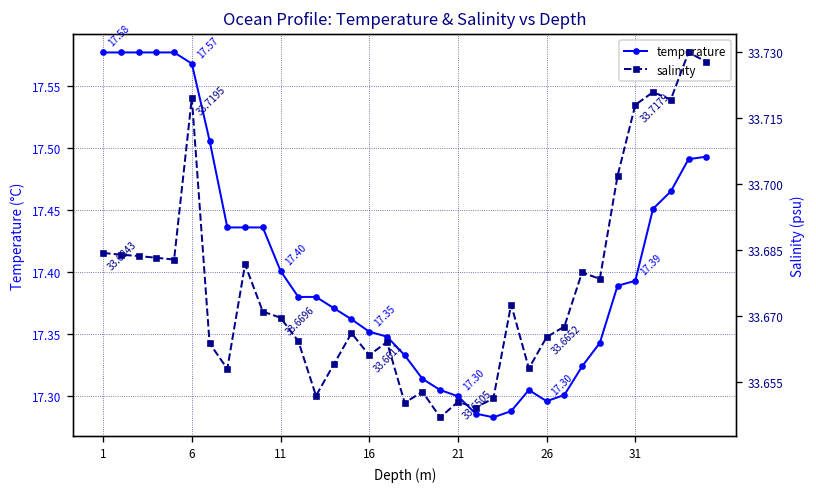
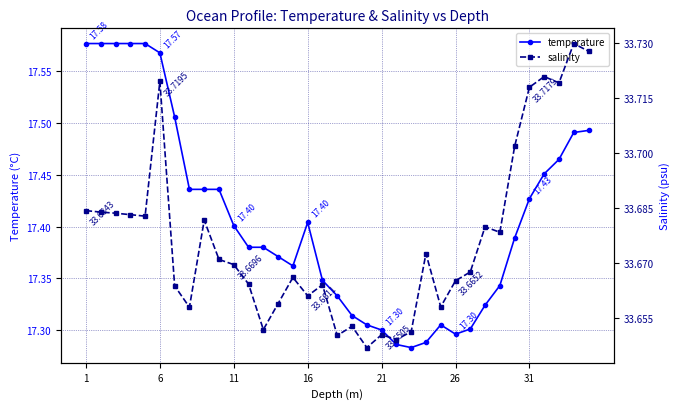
temperature, 16: 17.35 -> 17.40
temperature, 31: 17.39 -> 17.43
